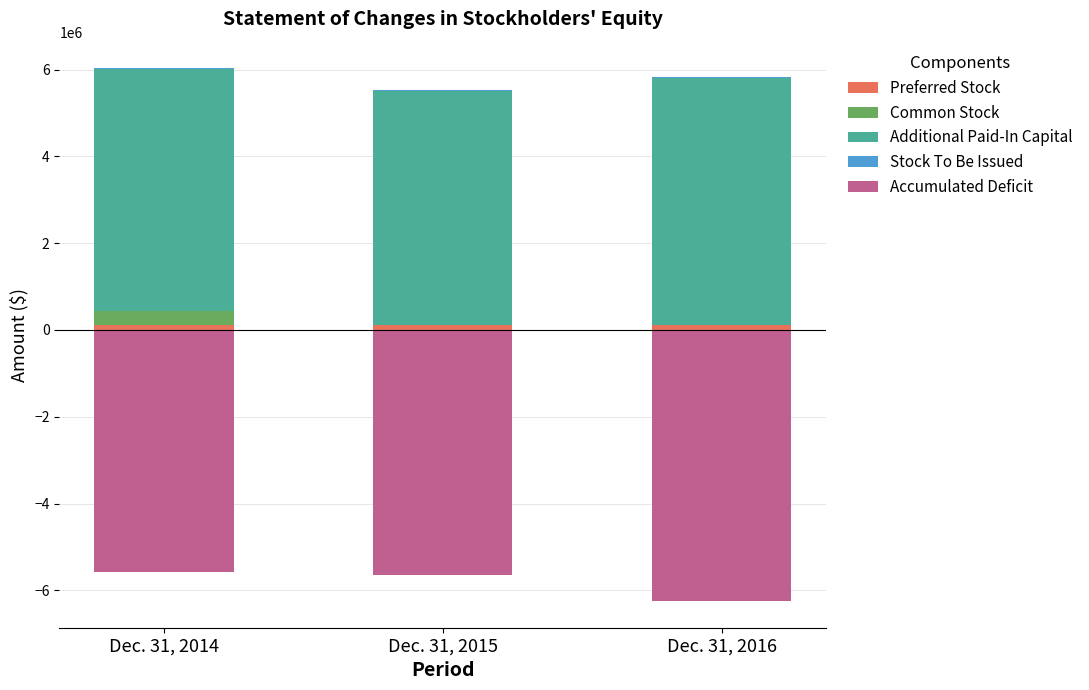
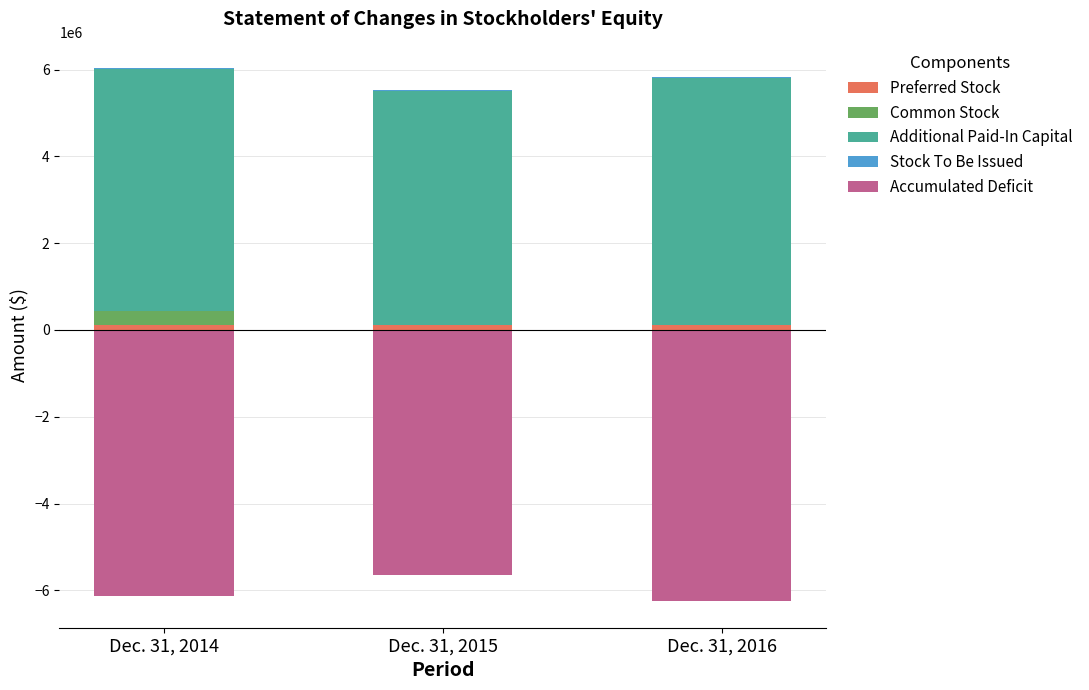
Accumulated Deficit, Dec. 31, 2014: -5600000 -> -6100000
